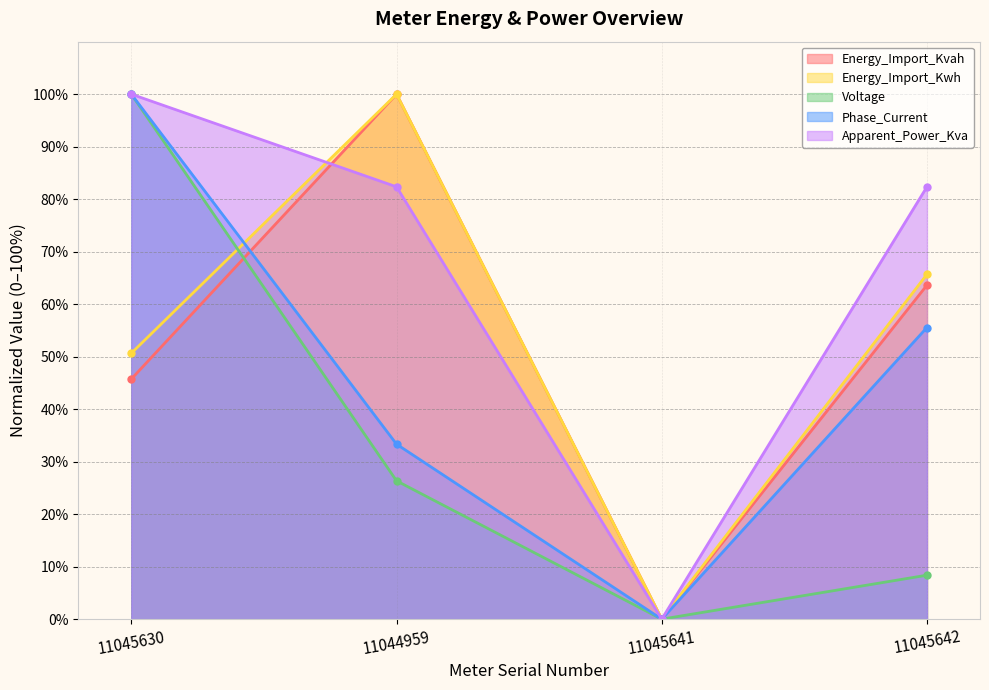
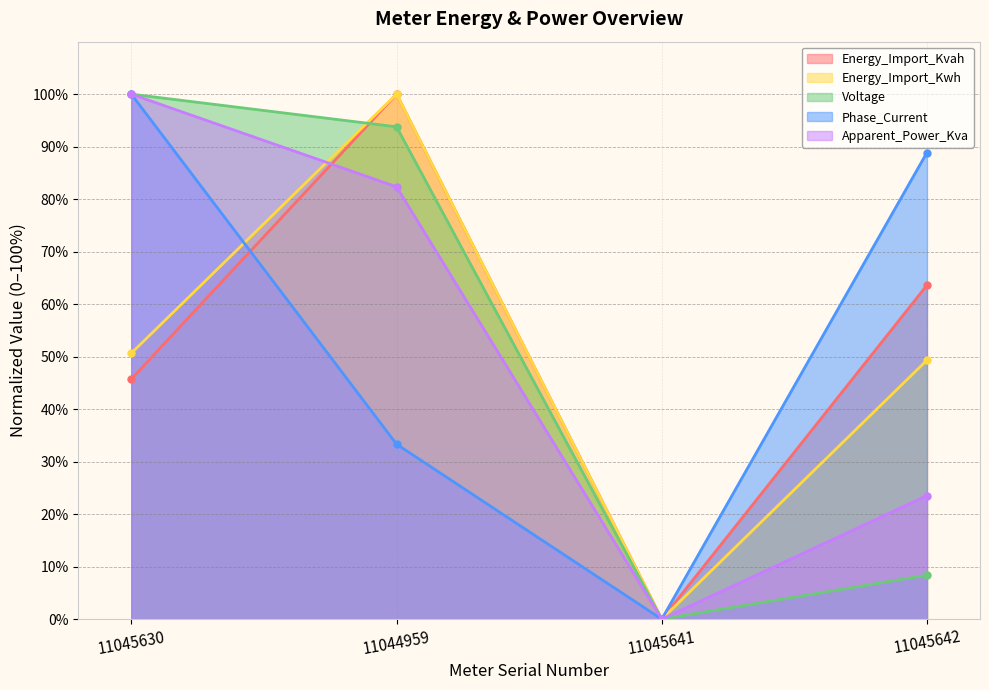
Voltage, 11044959: 26% -> 94%
Energy_Import_Kwh, 11045642: 66% -> 49%
Phase_Current, 11045642: 56% -> 89%
Apparent_Power_Kva, 11045642: 82% -> 24%
